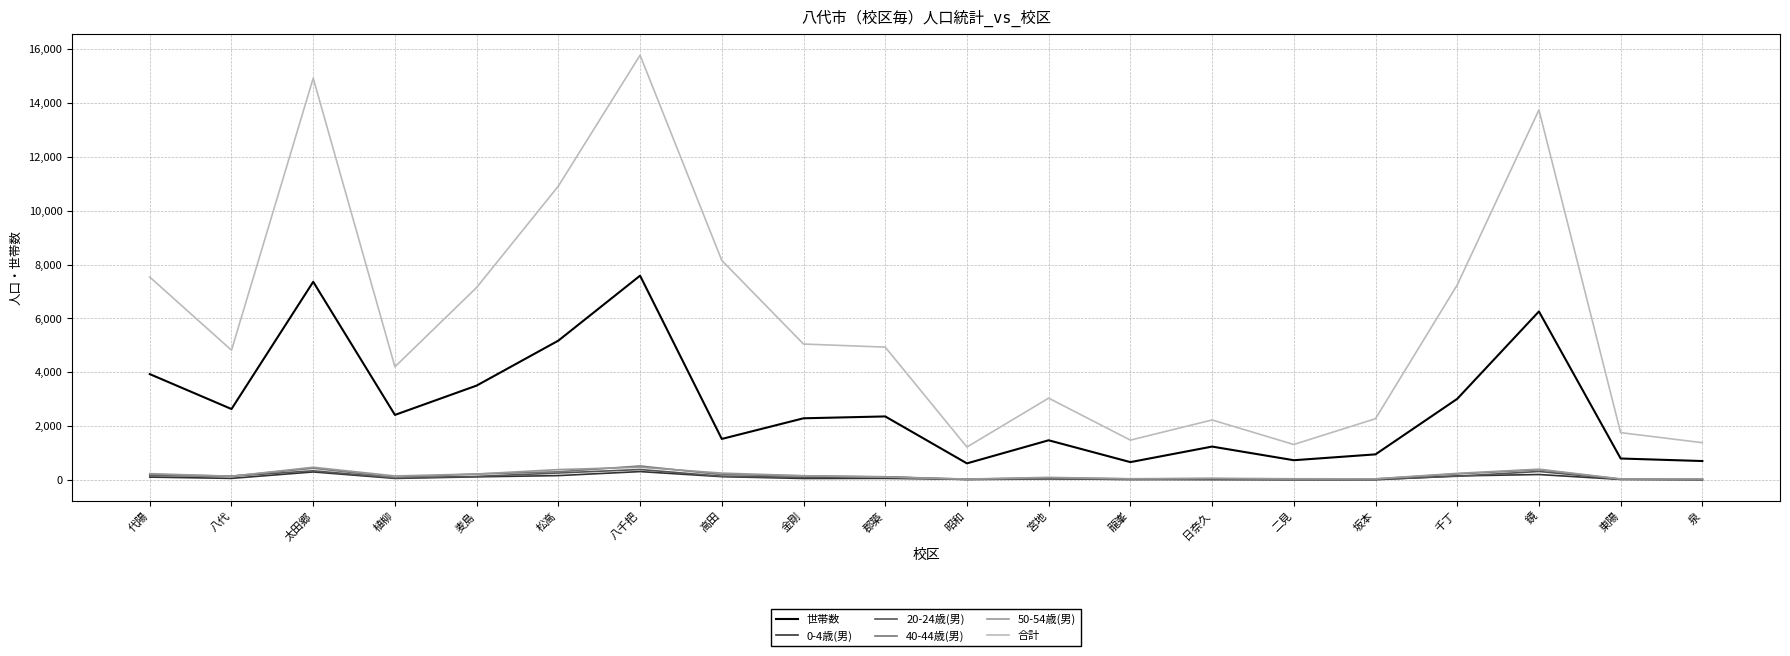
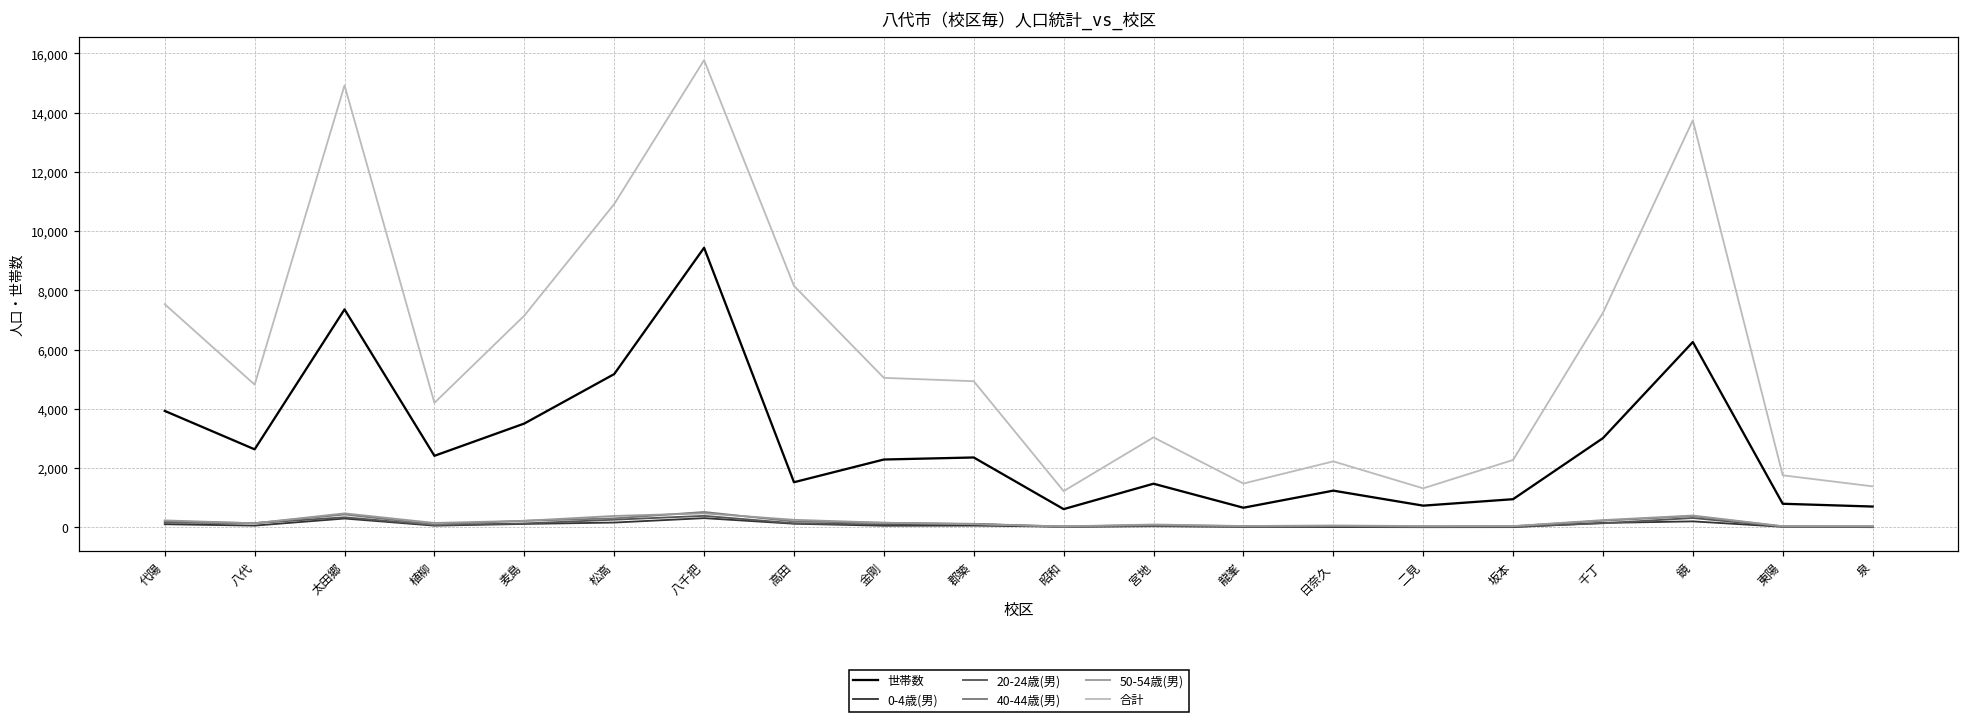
世帯数, 八千把: 7,600 -> 9,400
